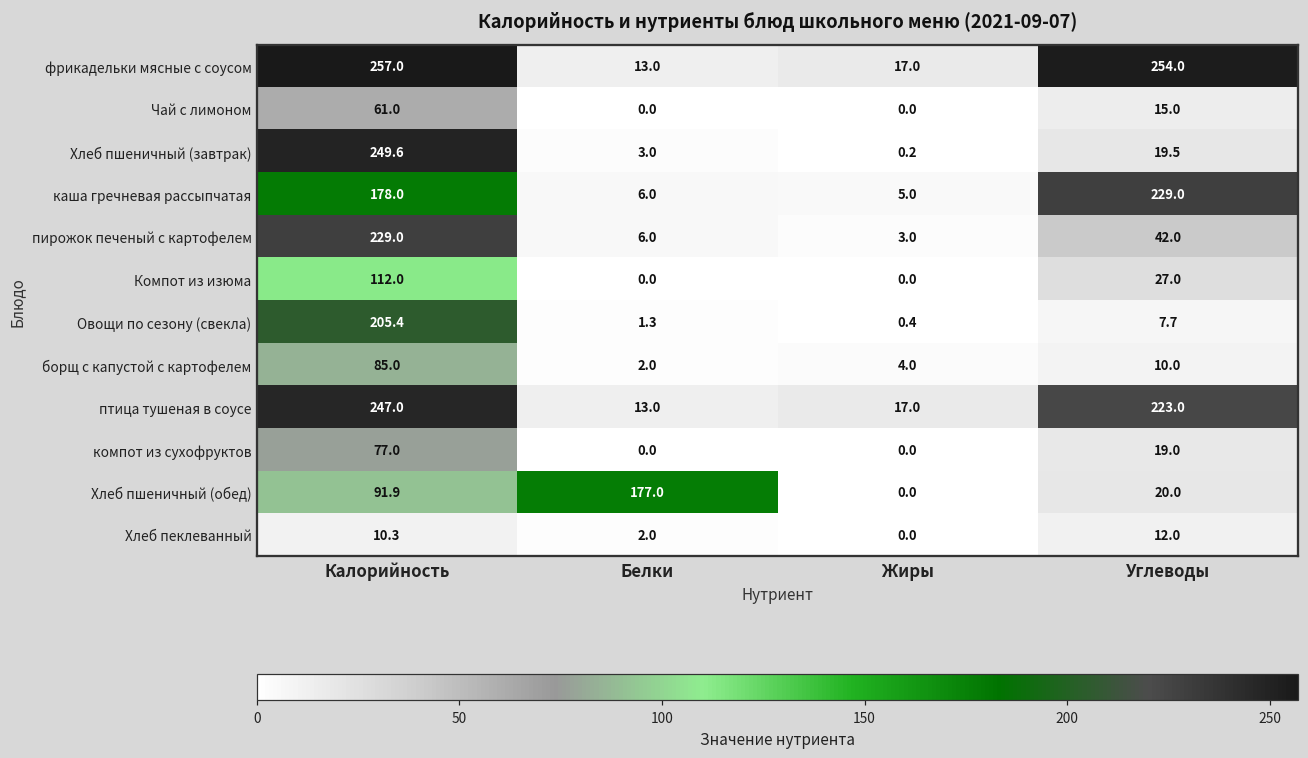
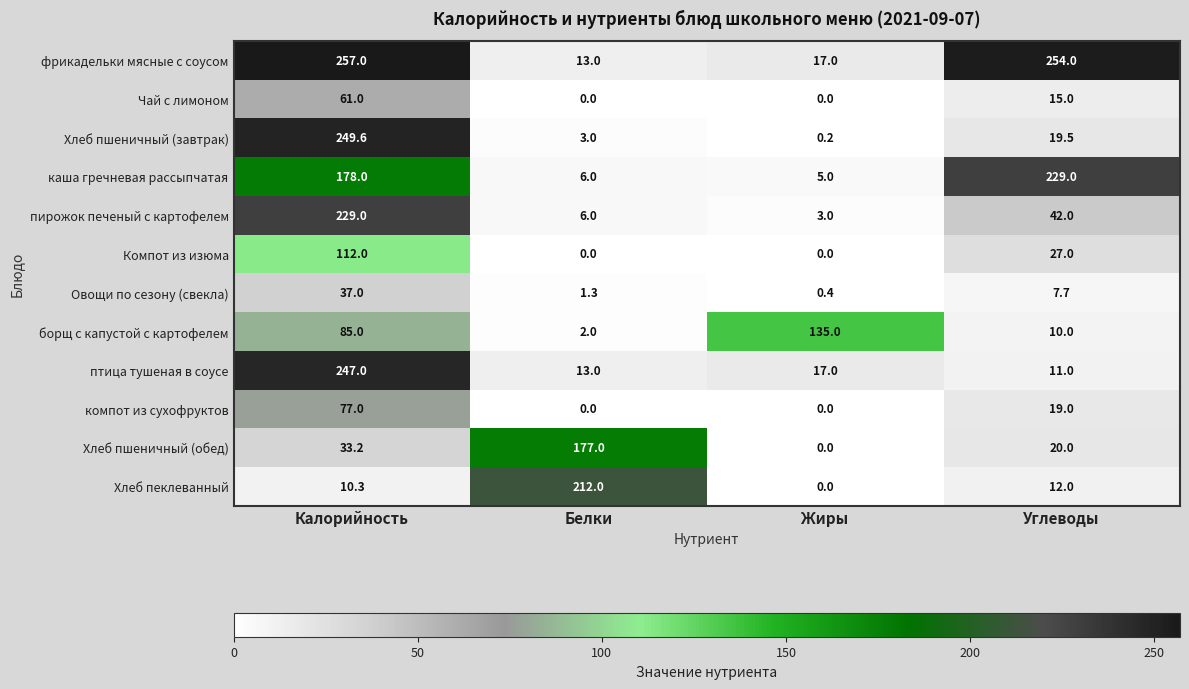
Овощи по сезону (свекла), Калорийность: 205.4 -> 37.0
борщ с капустой с картофелем, Жиры: 4.0 -> 135.0
птица тушеная в соусе, Углеводы: 223.0 -> 11.0
Хлеб пшеничный (обед), Калорийность: 91.9 -> 33.2
Хлеб пеклеванный, Белки: 2.0 -> 212.0
